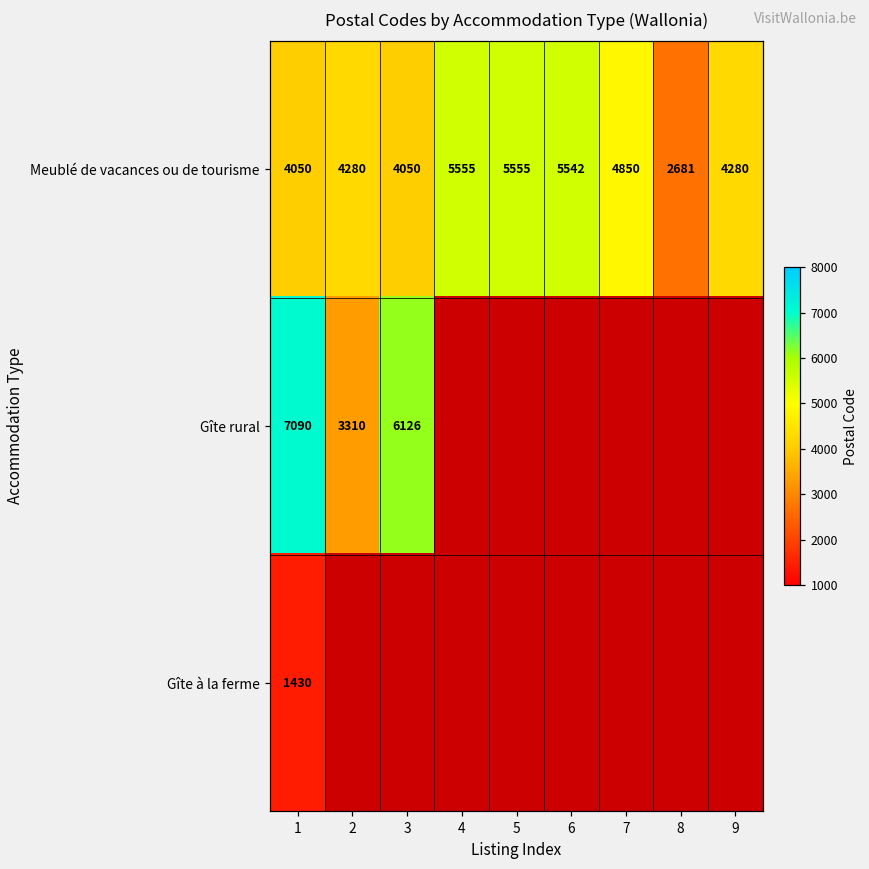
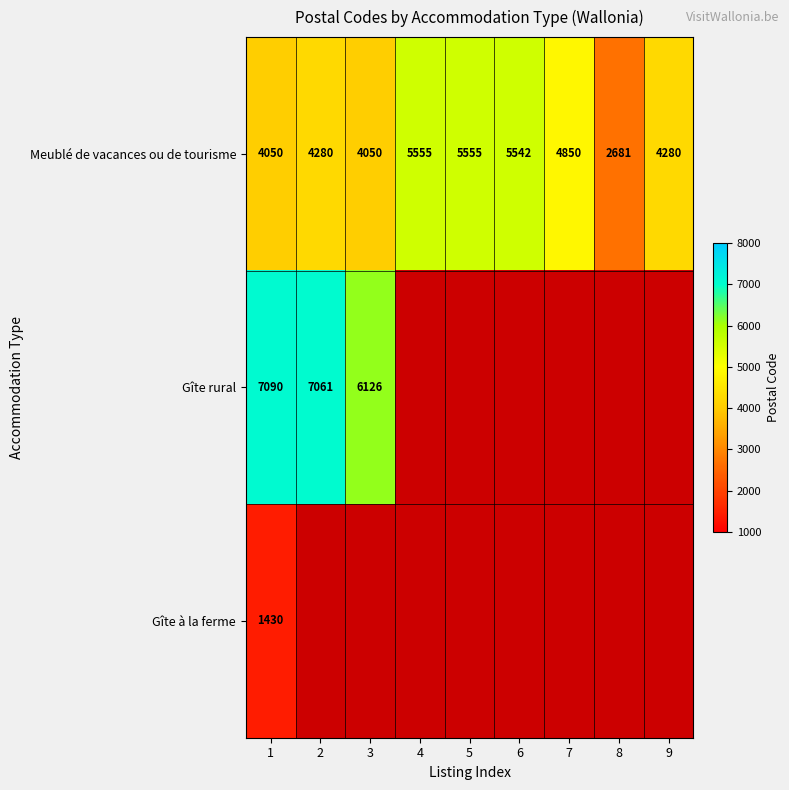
Gîte rural, 2: 3310 -> 7061
